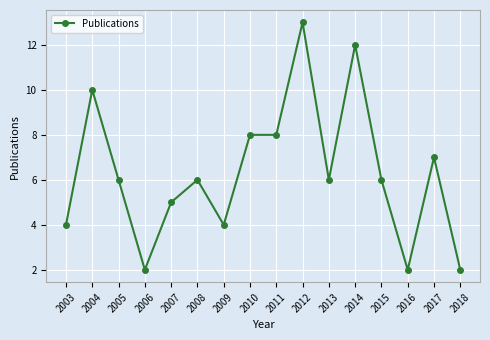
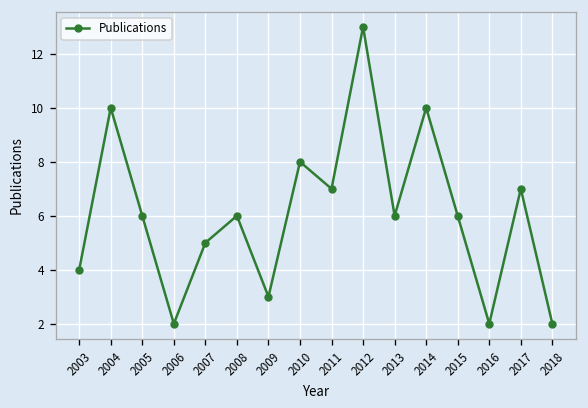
2009: 4 -> 3
2011: 8 -> 7
2014: 12 -> 10
